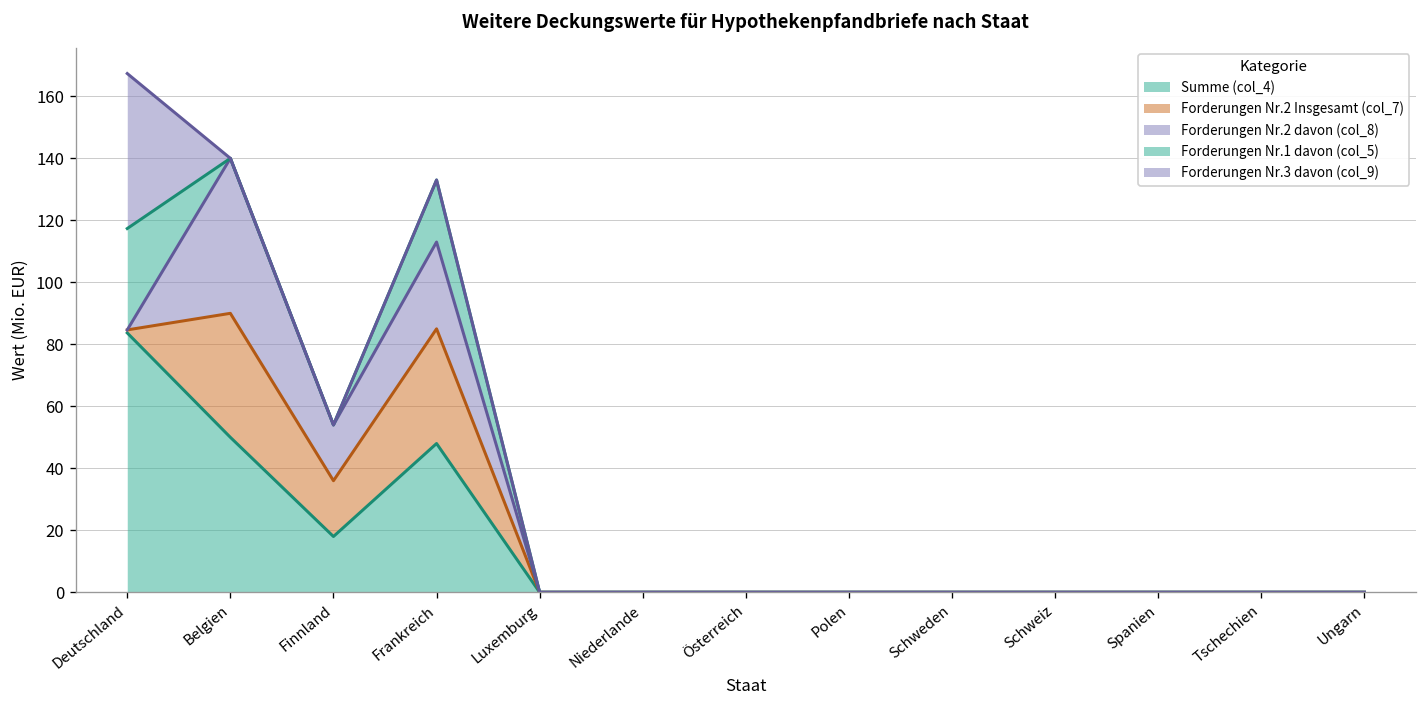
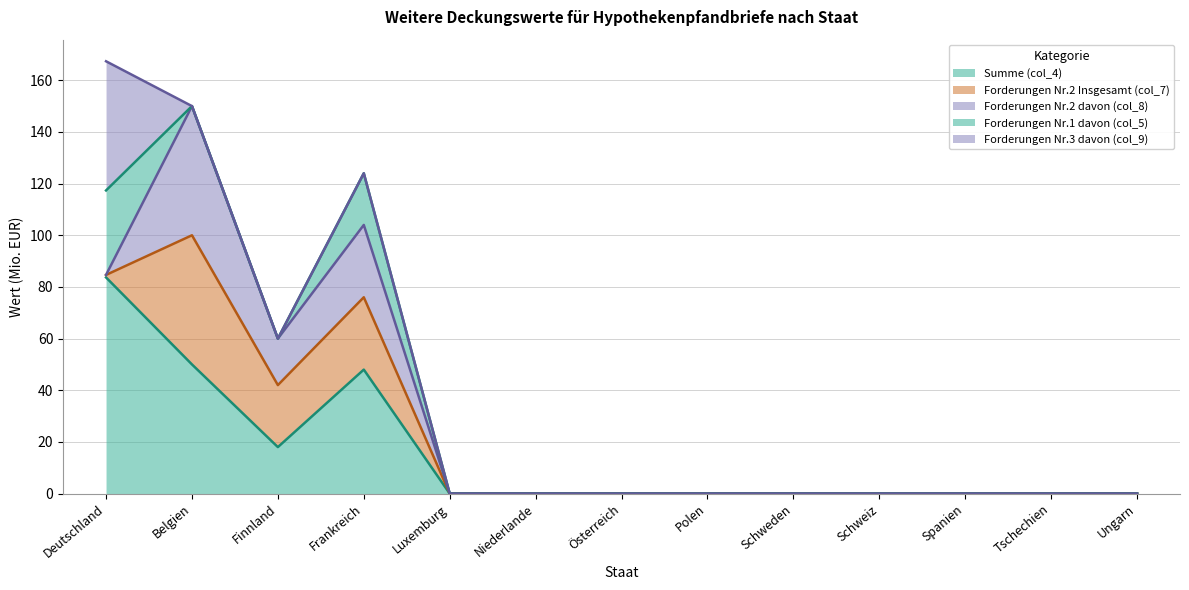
Forderungen Nr.2 Insgesamt (col_7), Belgien: 40 -> 50
Forderungen Nr.2 Insgesamt (col_7), Finnland: 18 -> 24
Forderungen Nr.2 Insgesamt (col_7), Frankreich: 37 -> 28
